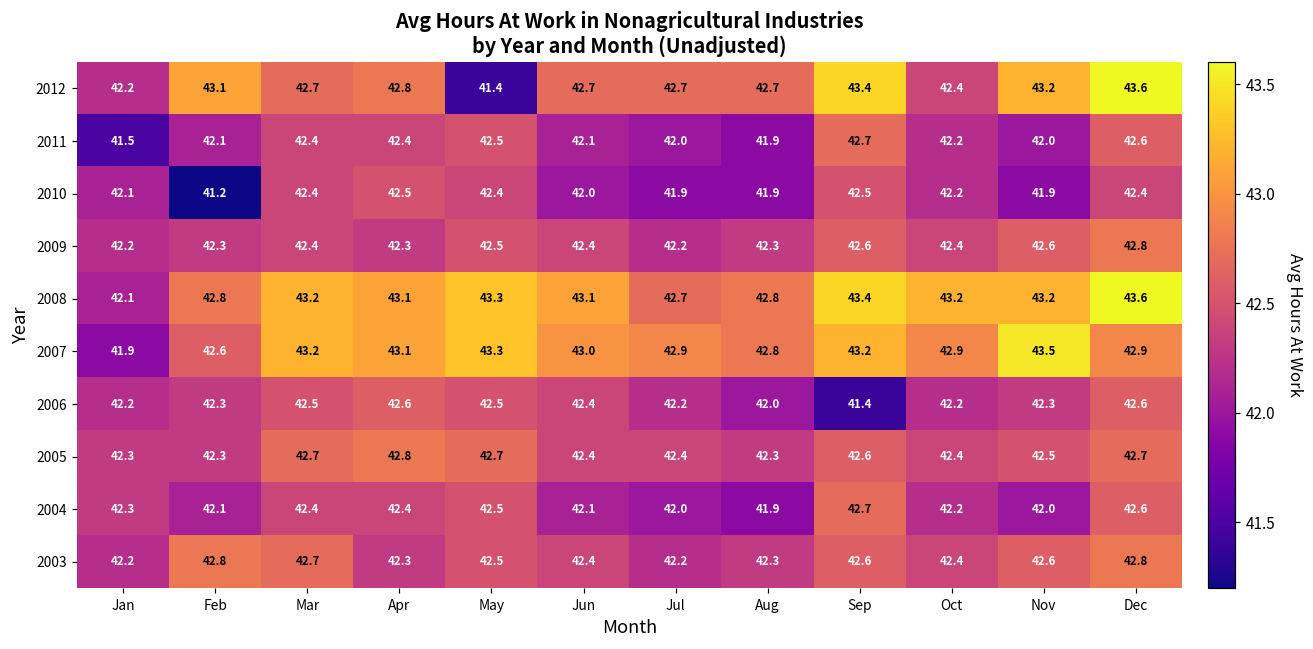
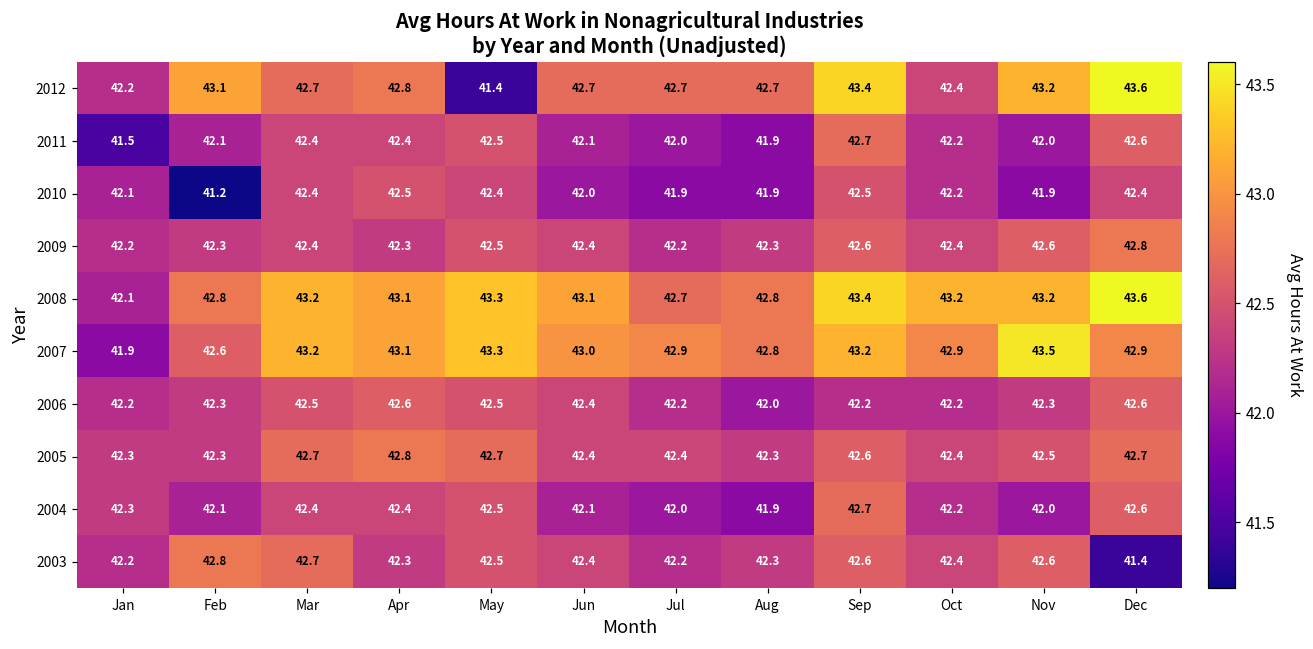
2006, Sep: 41.4 -> 42.2
2003, Dec: 42.8 -> 41.4
